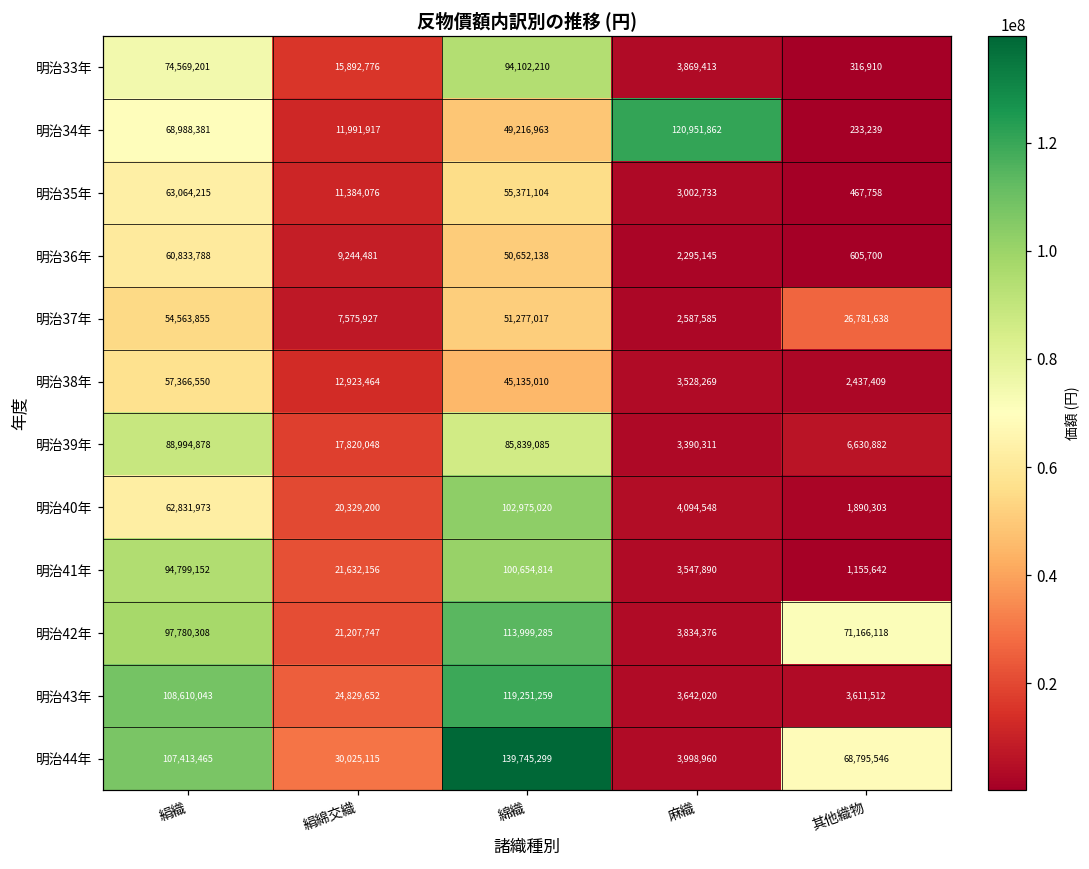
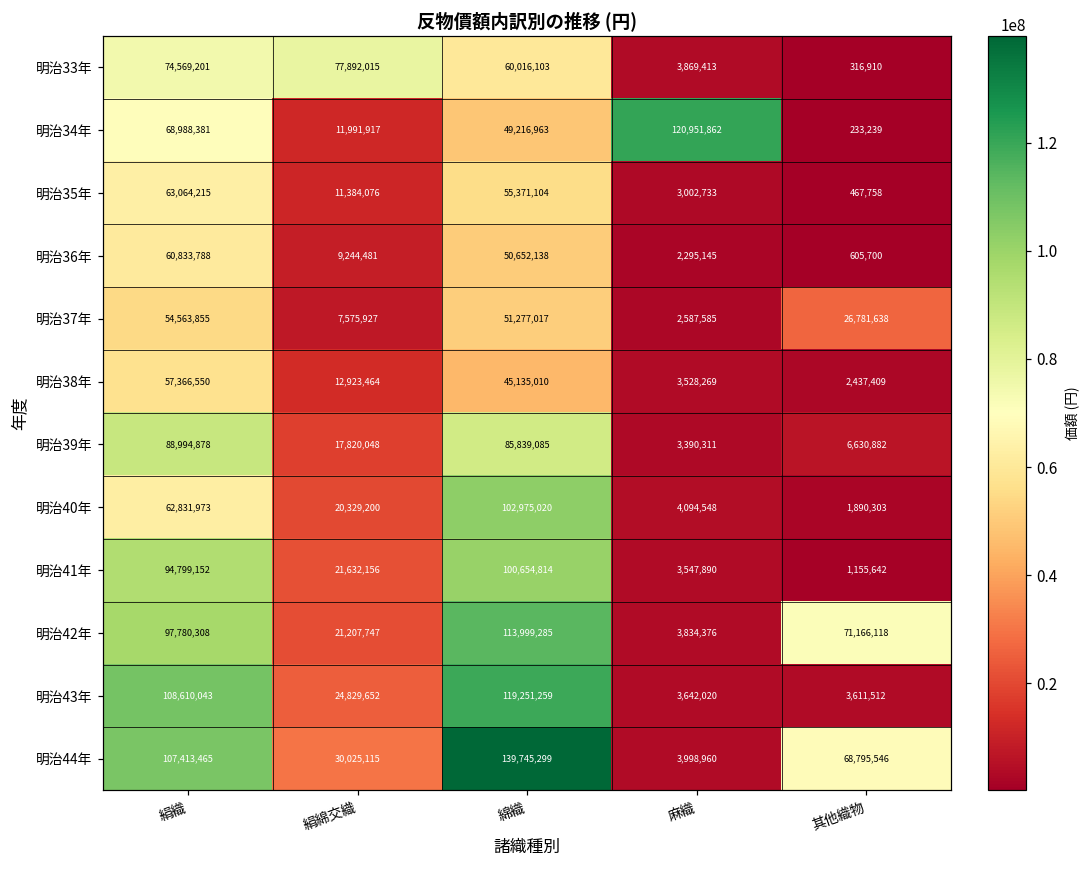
明治33年, 絹綿交織: 15,892,776 -> 77,892,015
明治33年, 綿織: 94,102,210 -> 60,016,103
